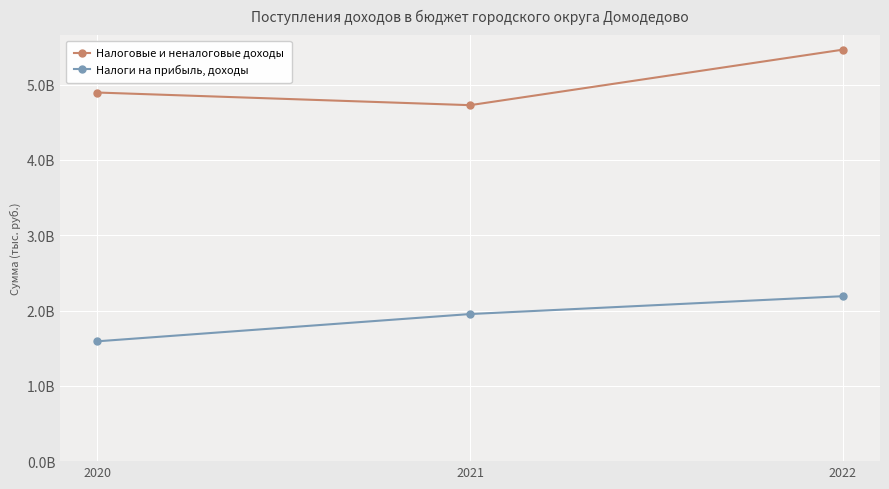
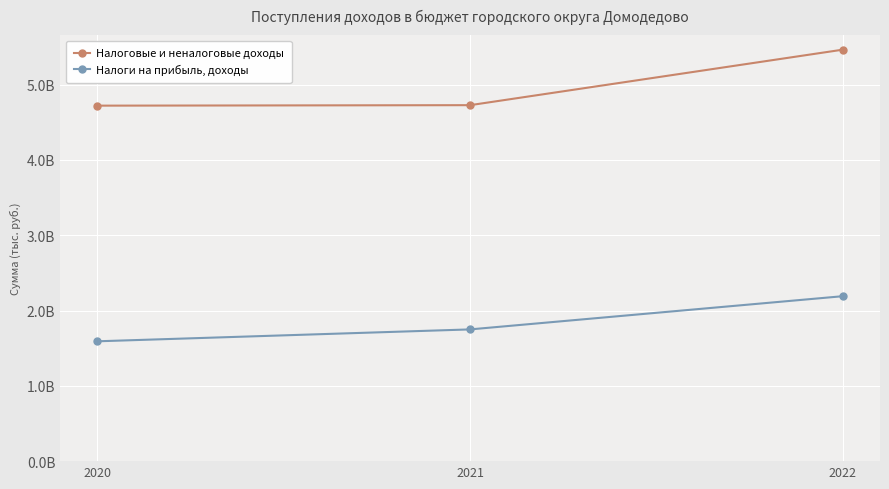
Налоговые и неналоговые доходы, 2020: 4900000000 -> 4700000000
Налоги на прибыль, доходы, 2021: 2000000000 -> 1700000000
